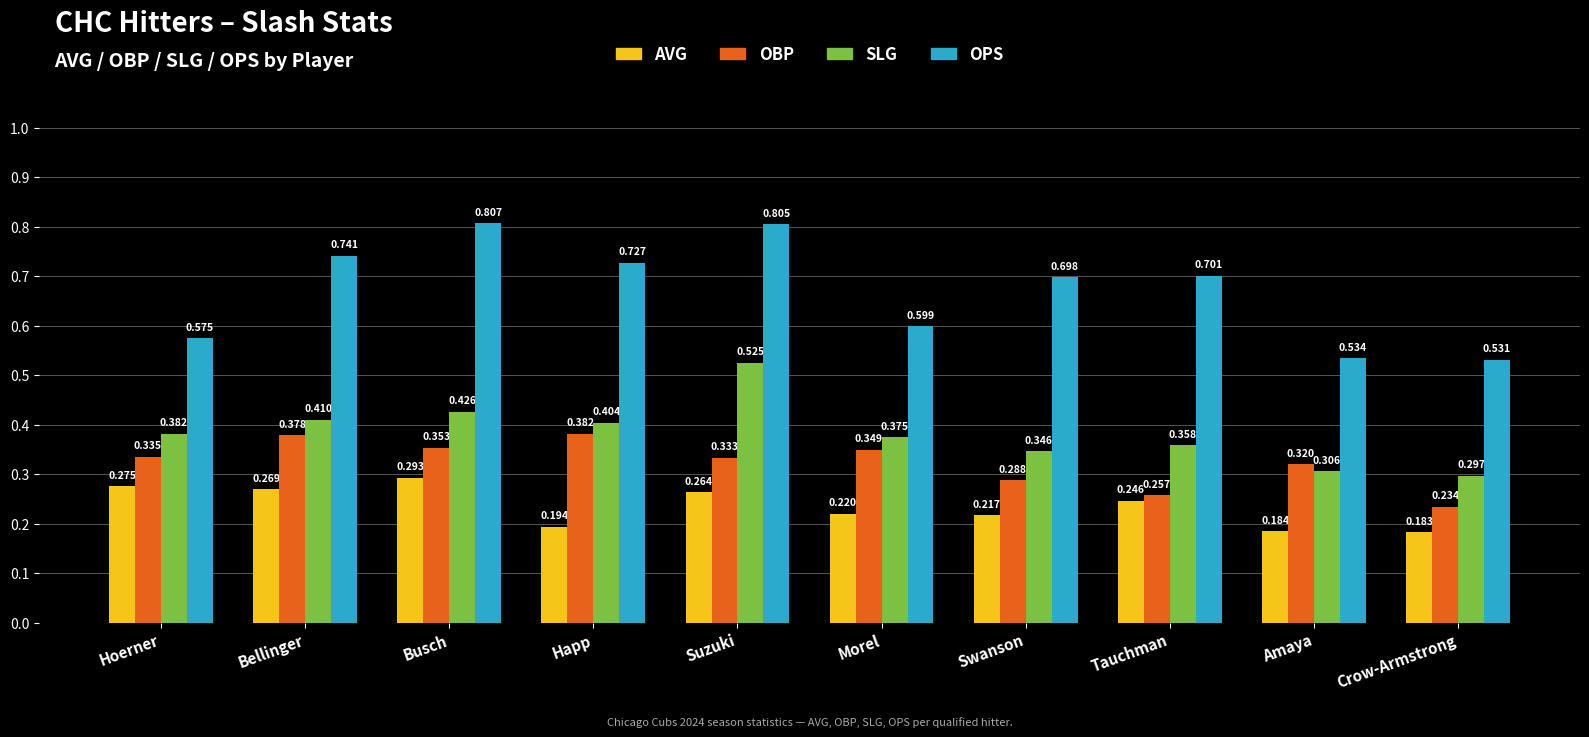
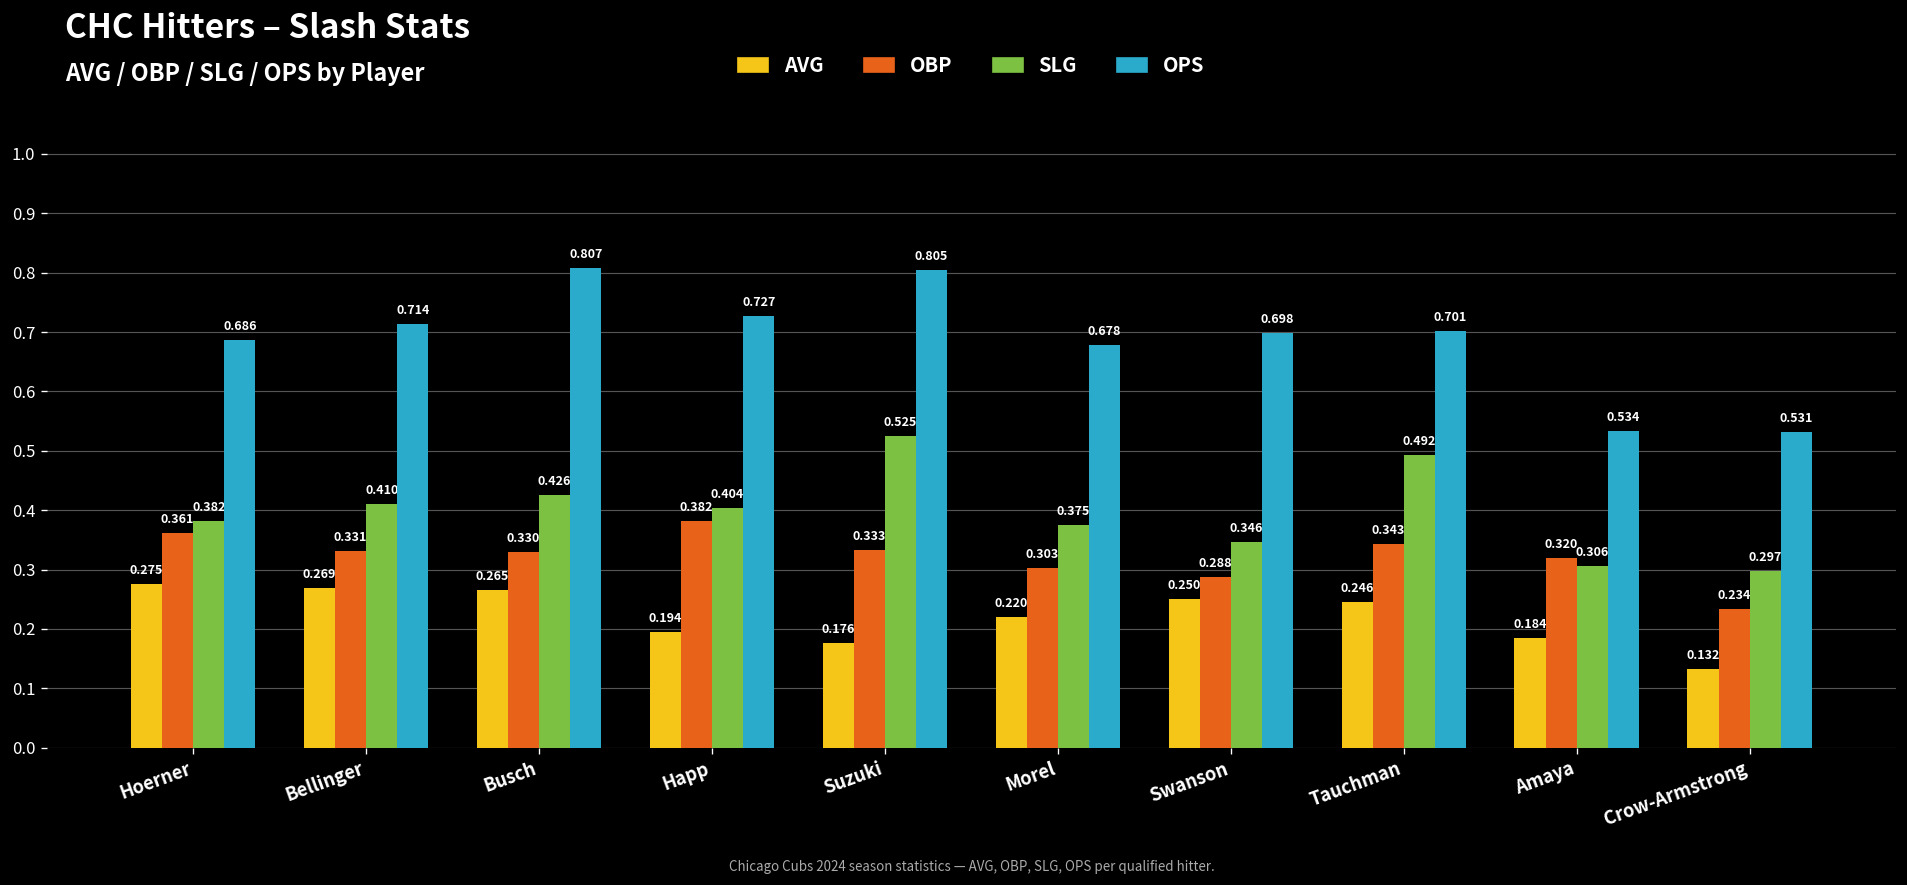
OBP, Hoerner: 0.335 -> 0.361
OPS, Hoerner: 0.575 -> 0.686
OBP, Bellinger: 0.378 -> 0.331
OPS, Bellinger: 0.741 -> 0.714
AVG, Busch: 0.293 -> 0.265
OBP, Busch: 0.353 -> 0.330
AVG, Suzuki: 0.264 -> 0.176
OBP, Morel: 0.349 -> 0.303
OPS, Morel: 0.599 -> 0.678
AVG, Swanson: 0.217 -> 0.250
OBP, Tauchman: 0.257 -> 0.343
SLG, Tauchman: 0.358 -> 0.492
AVG, Crow-Armstrong: 0.183 -> 0.132
